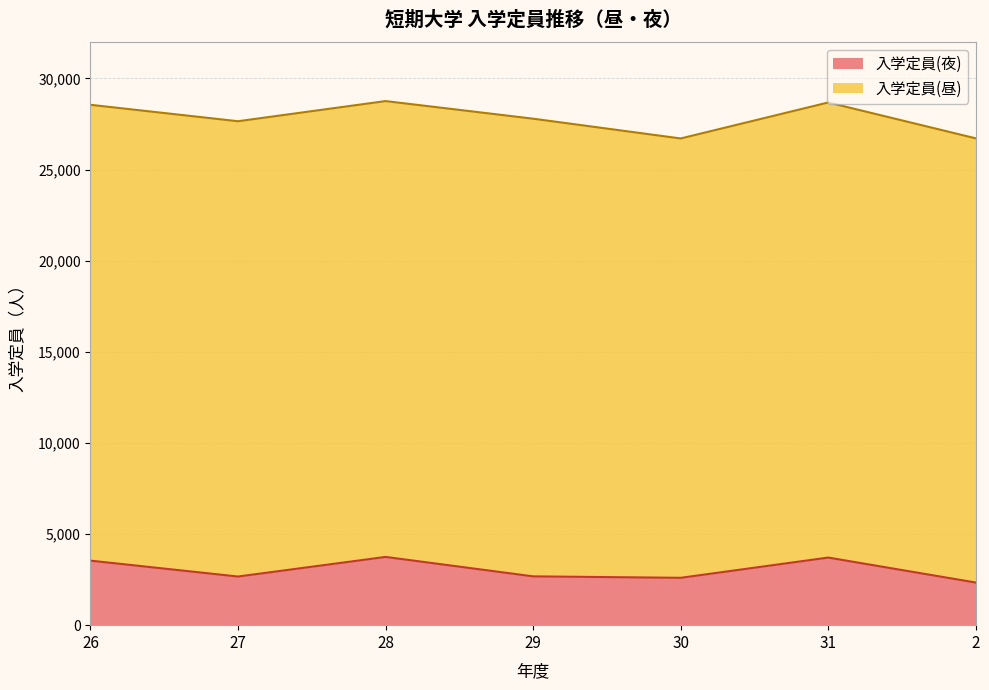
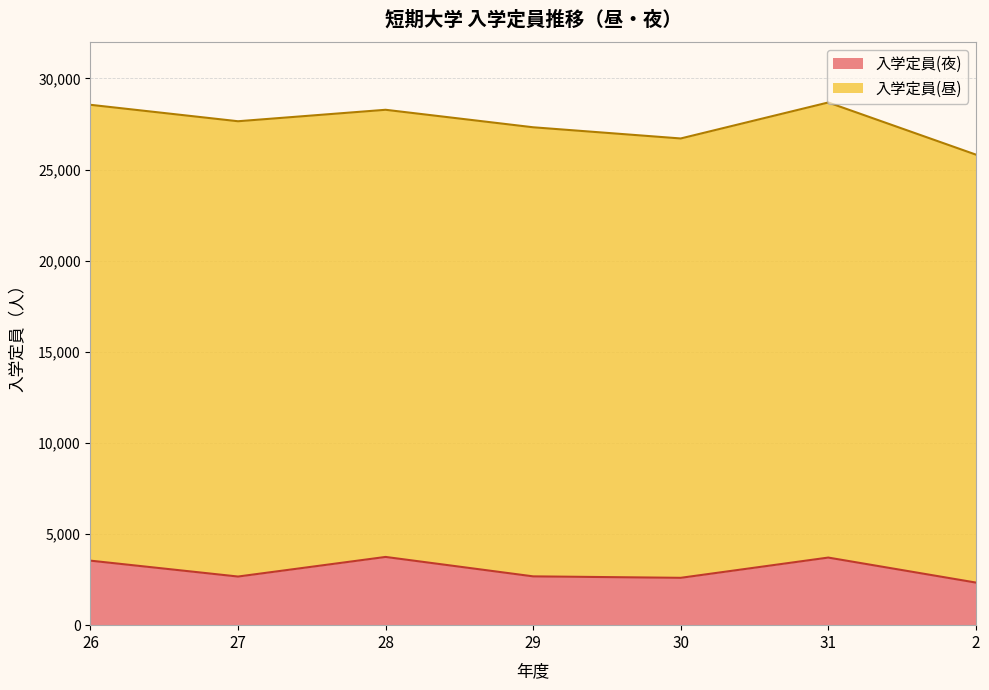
入学定員(昼), 28: 25,000 -> 24,500
入学定員(昼), 29: 25,100 -> 24,600
入学定員(昼), 2: 24,400 -> 23,500
